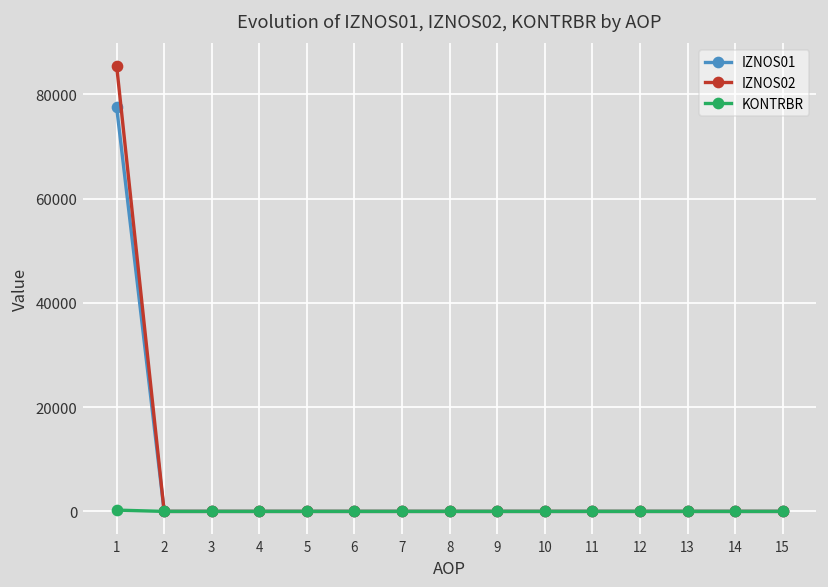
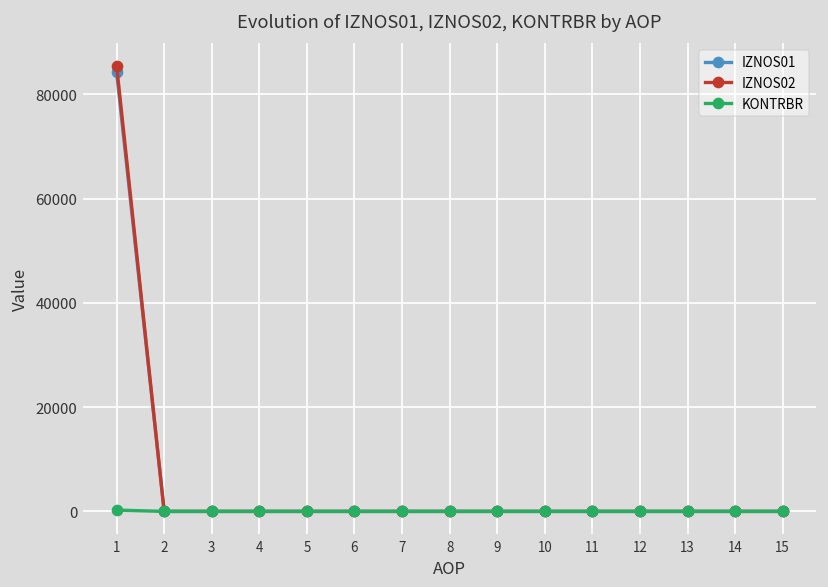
IZNOS01, 1: 78000 -> 84000
